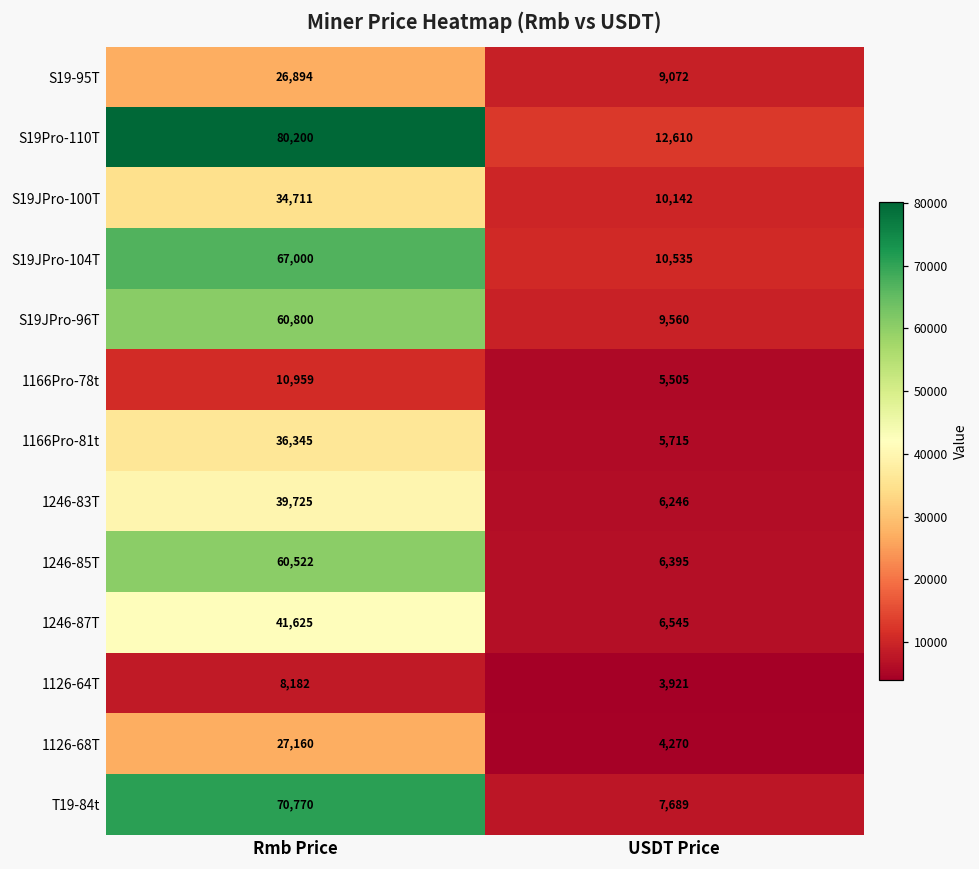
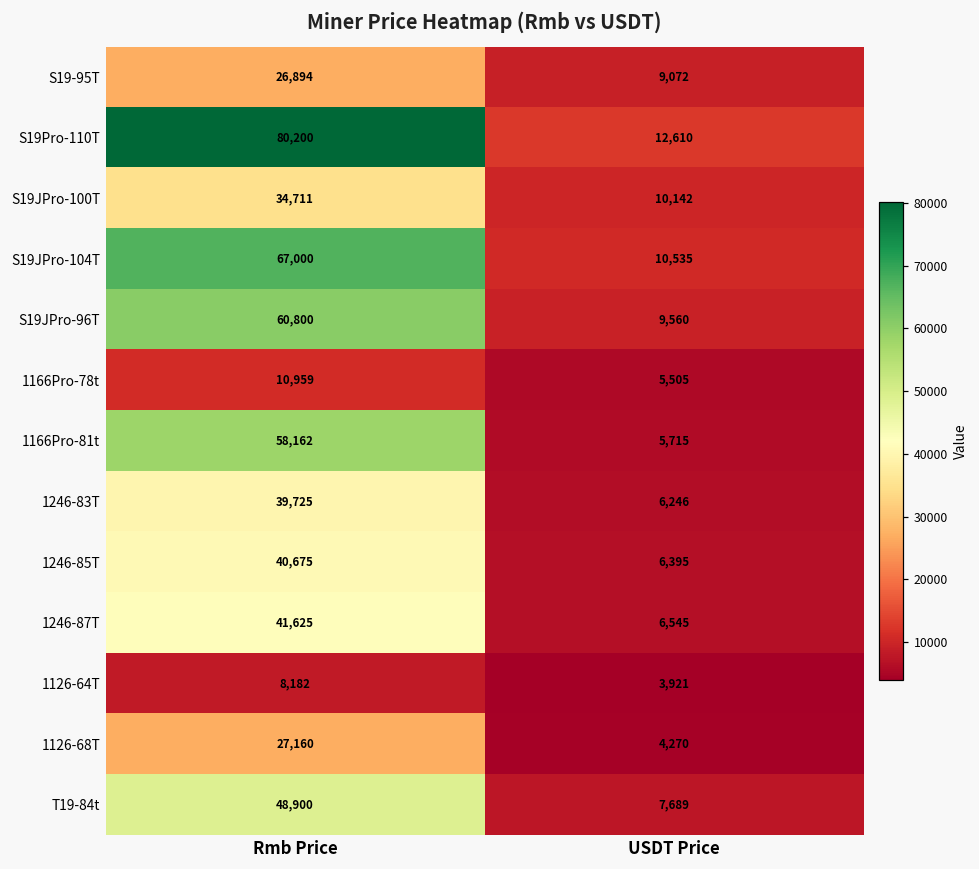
1166Pro-81t, Rmb Price: 36,345 -> 58,162
1246-85T, Rmb Price: 60,522 -> 40,675
T19-84t, Rmb Price: 70,770 -> 48,900
